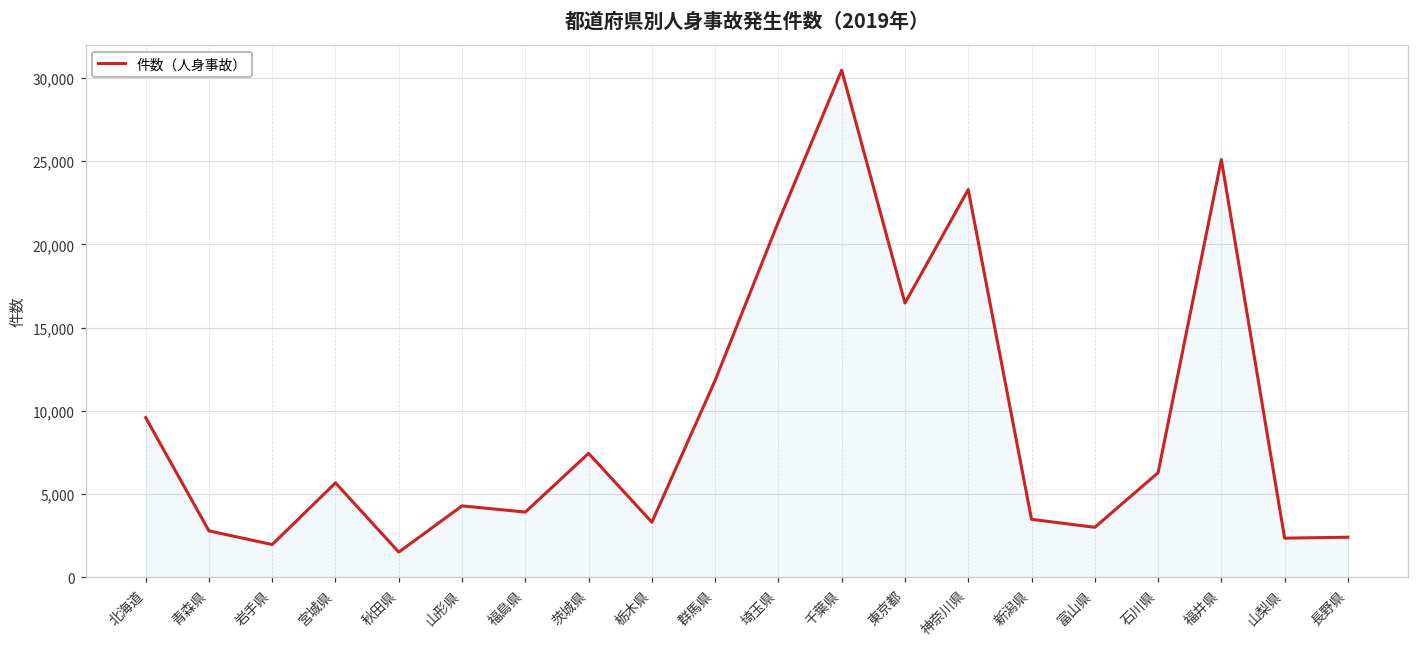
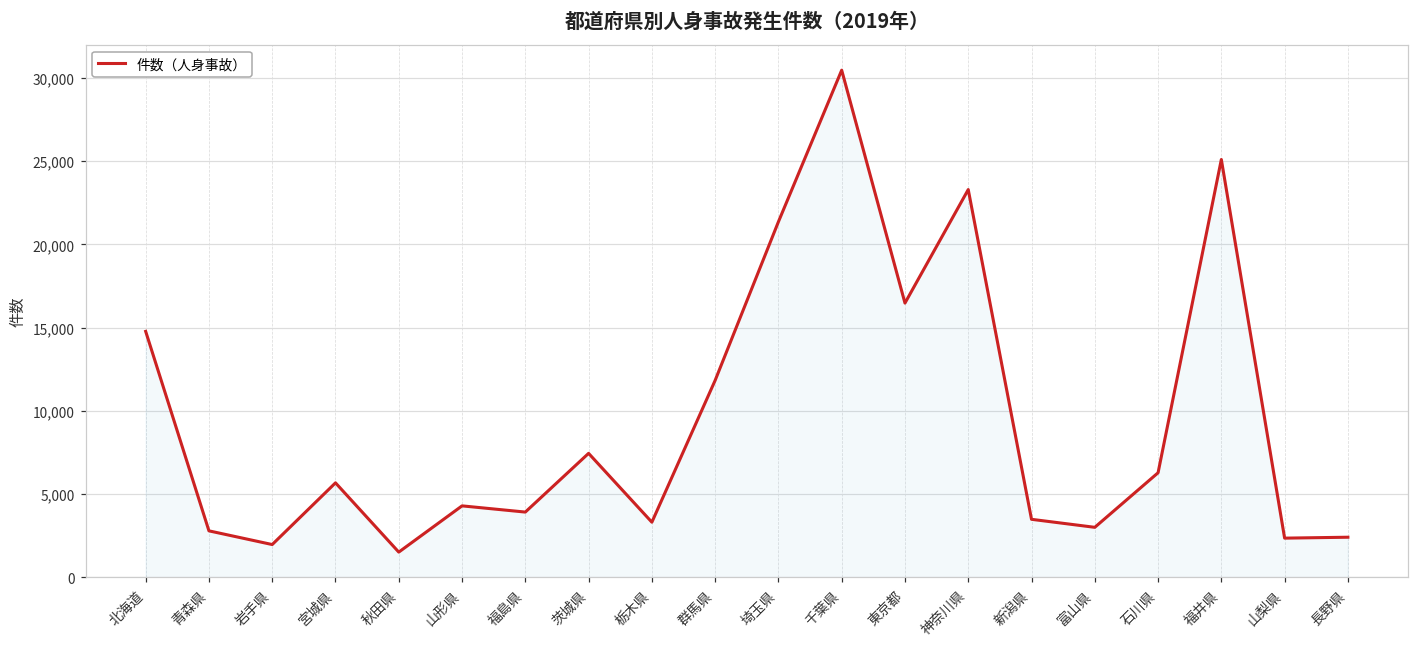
北海道: 9,600 -> 14,800
